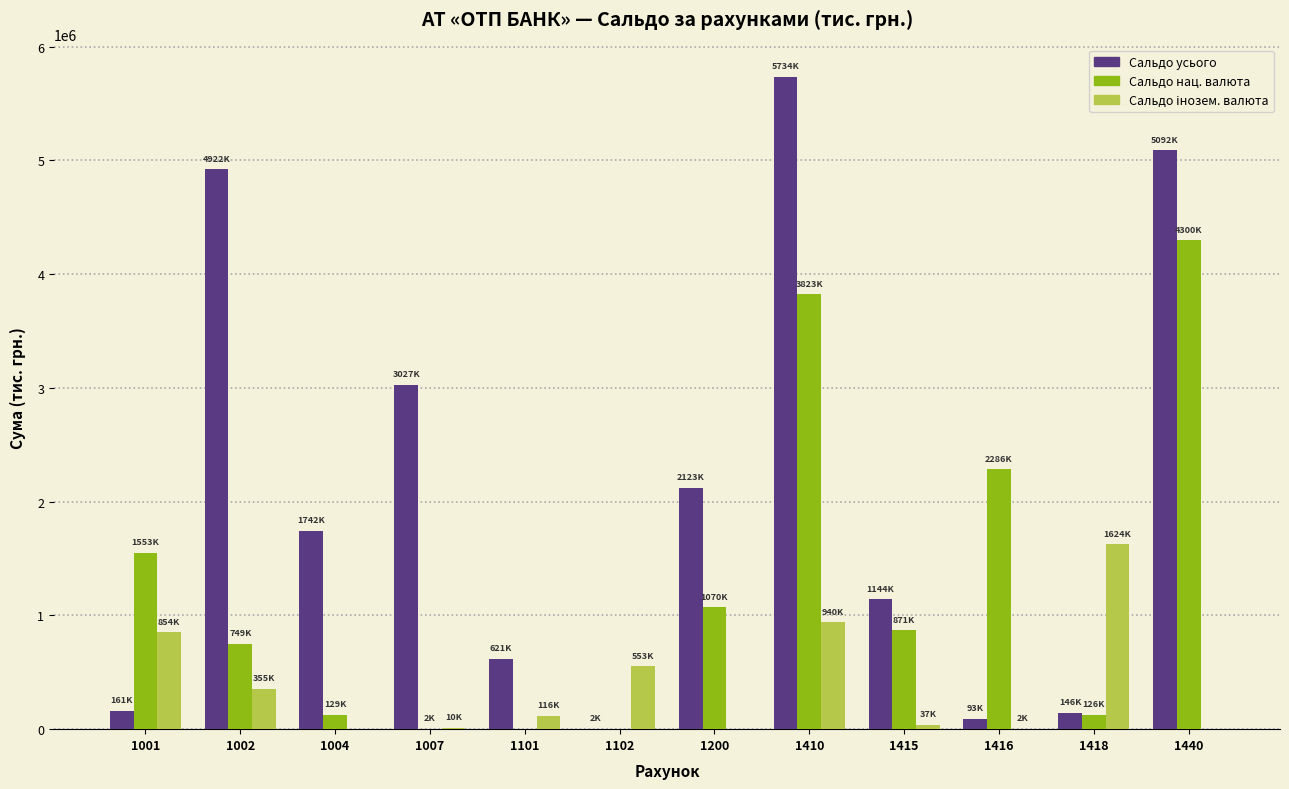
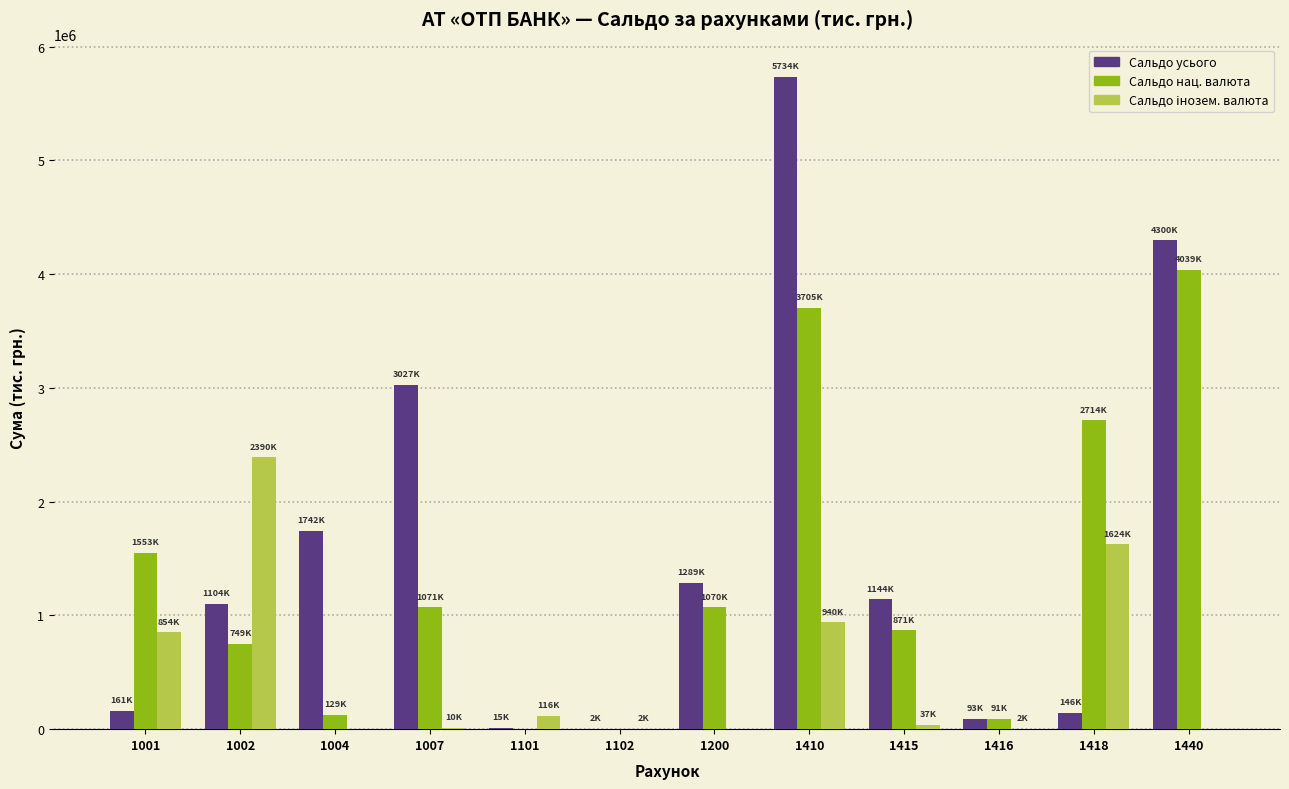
Сальдо усього, 1002: 4922K -> 1104K
Сальдо інозем. валюта, 1002: 355K -> 2390K
Сальдо нац. валюта, 1007: 2K -> 1071K
Сальдо усього, 1101: 621K -> 15K
Сальдо інозем. валюта, 1102: 553K -> 2K
Сальдо усього, 1200: 2123K -> 1289K
Сальдо нац. валюта, 1410: 3823K -> 3705K
Сальдо нац. валюта, 1416: 2286K -> 91K
Сальдо нац. валюта, 1418: 126K -> 2714K
Сальдо усього, 1440: 5092K -> 4300K
Сальдо нац. валюта, 1440: 4300K -> 4039K
